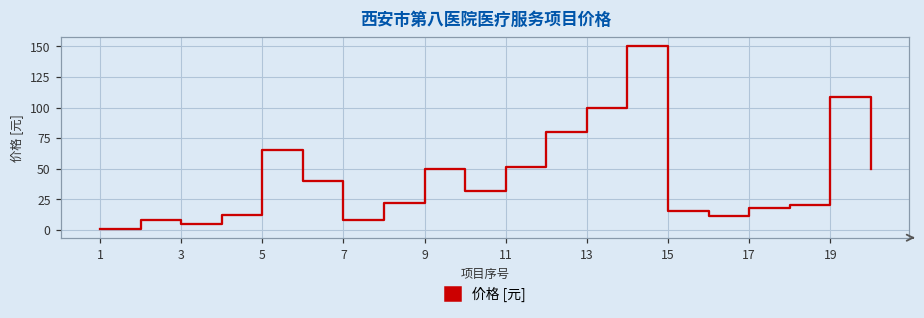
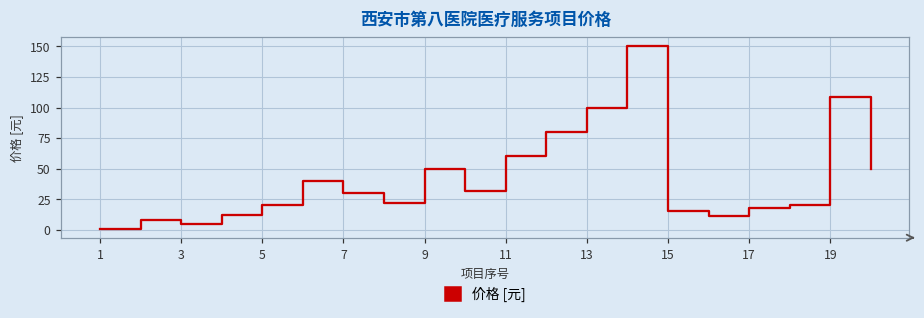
5: 65 -> 20
7: 8 -> 30
11: 51 -> 60
